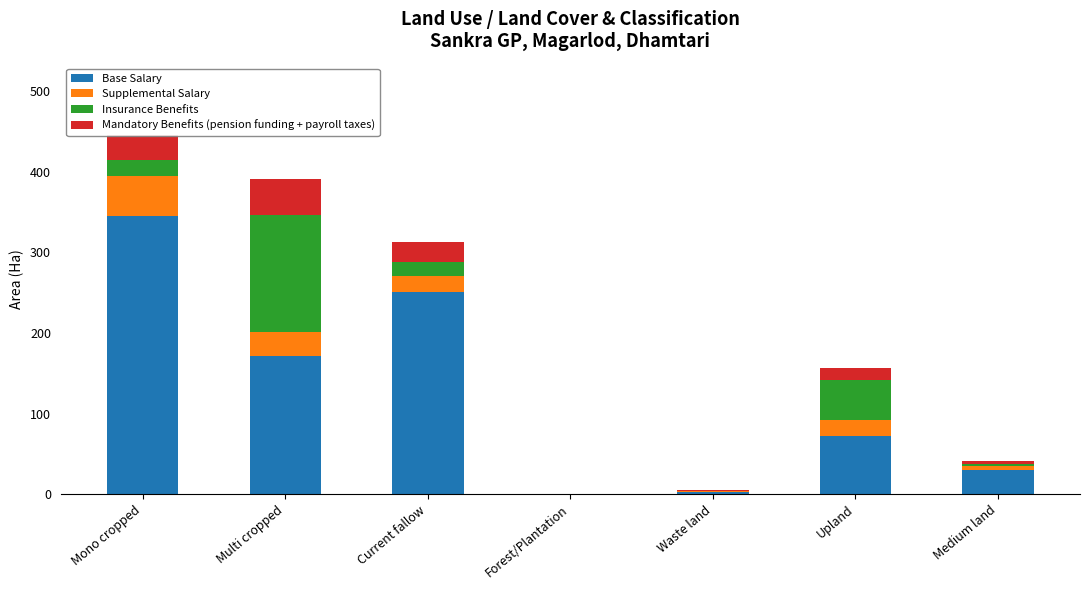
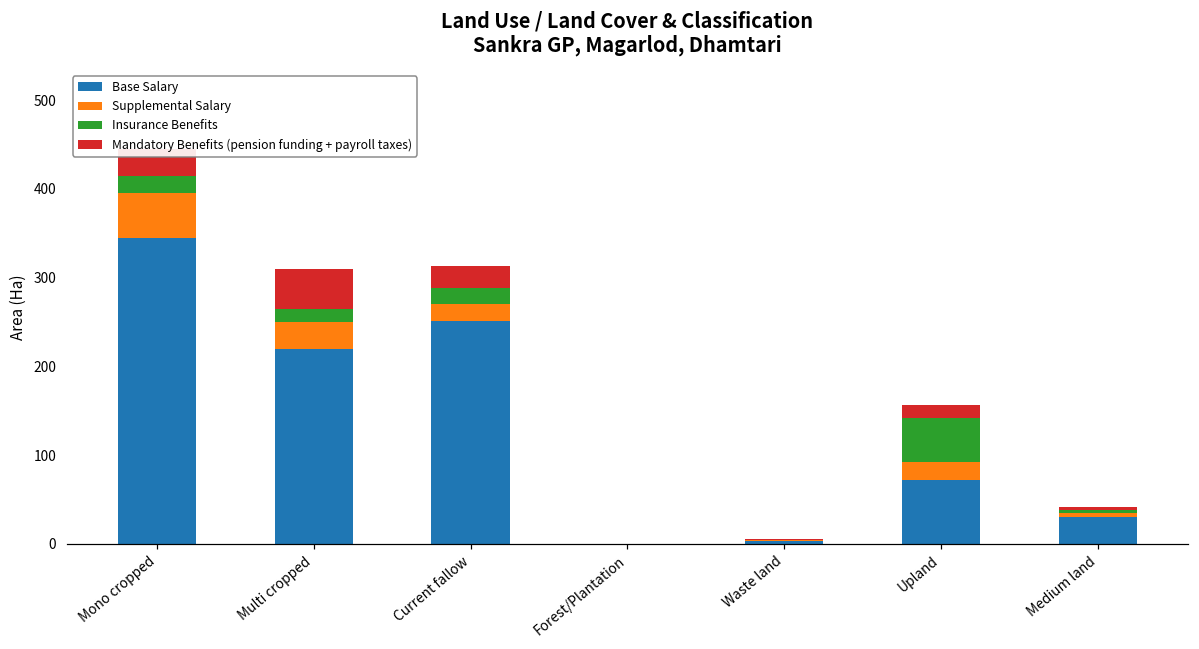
Base Salary, Multi cropped: 170 -> 220
Insurance Benefits, Multi cropped: 150 -> 20
